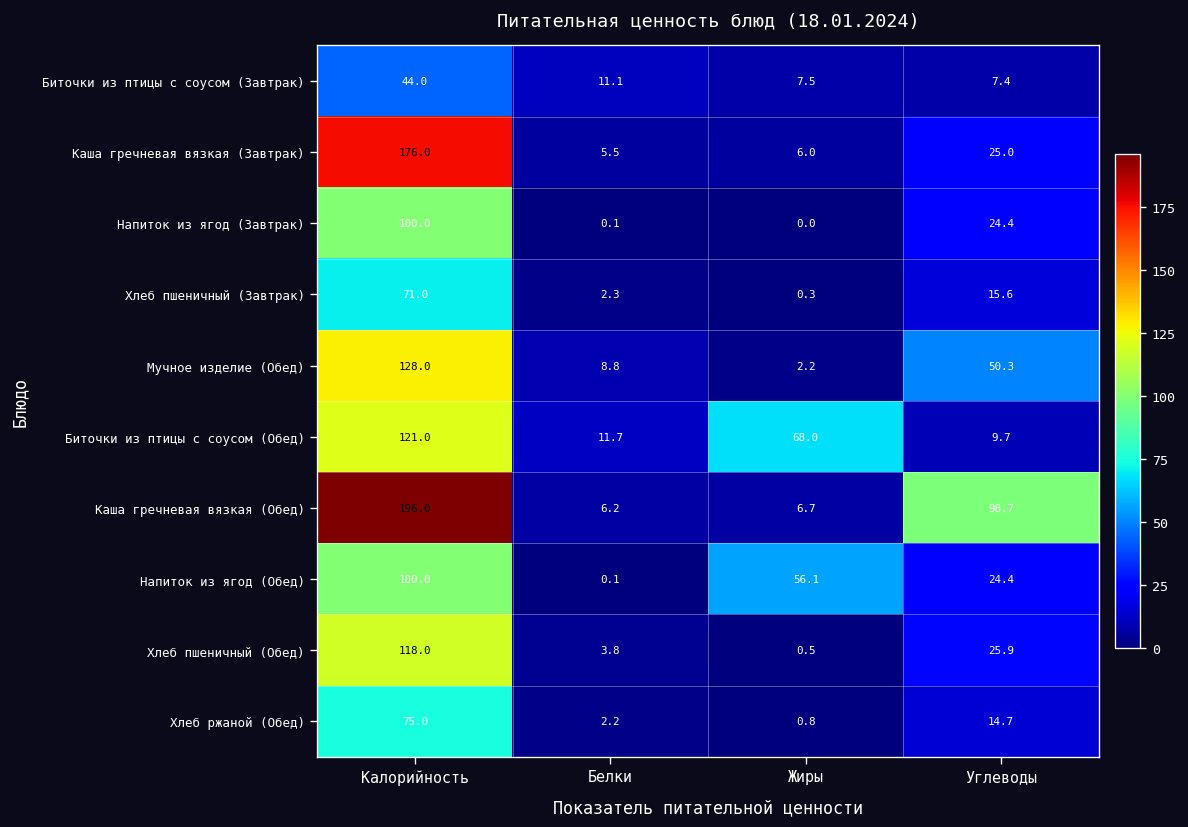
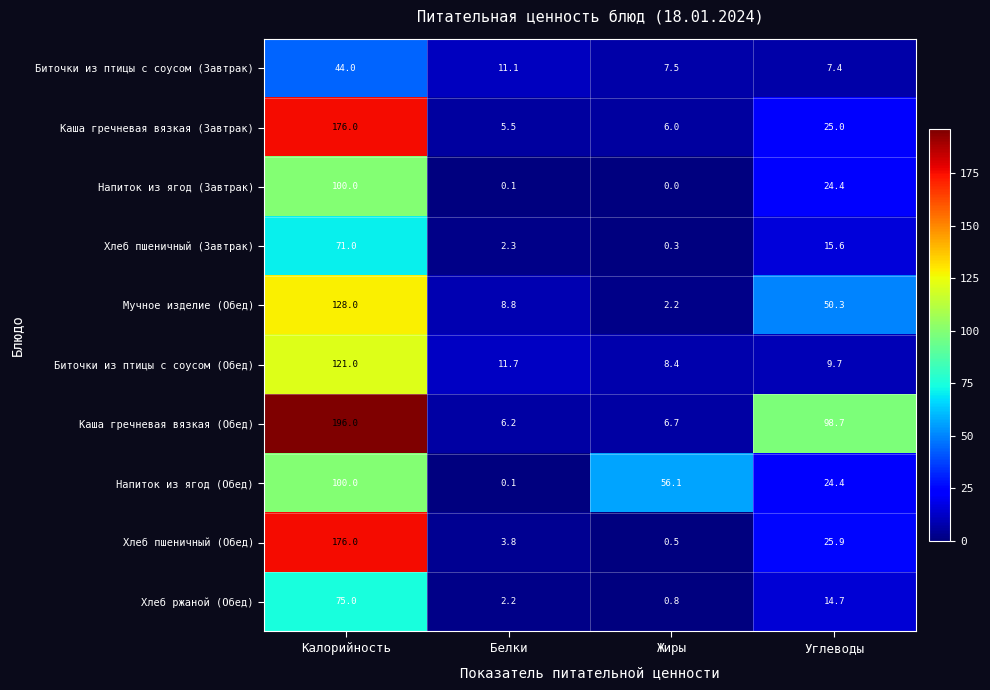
Биточки из птицы с соусом (Обед), Жиры: 68.0 -> 8.4
Хлеб пшеничный (Обед), Калорийность: 118.0 -> 176.0
